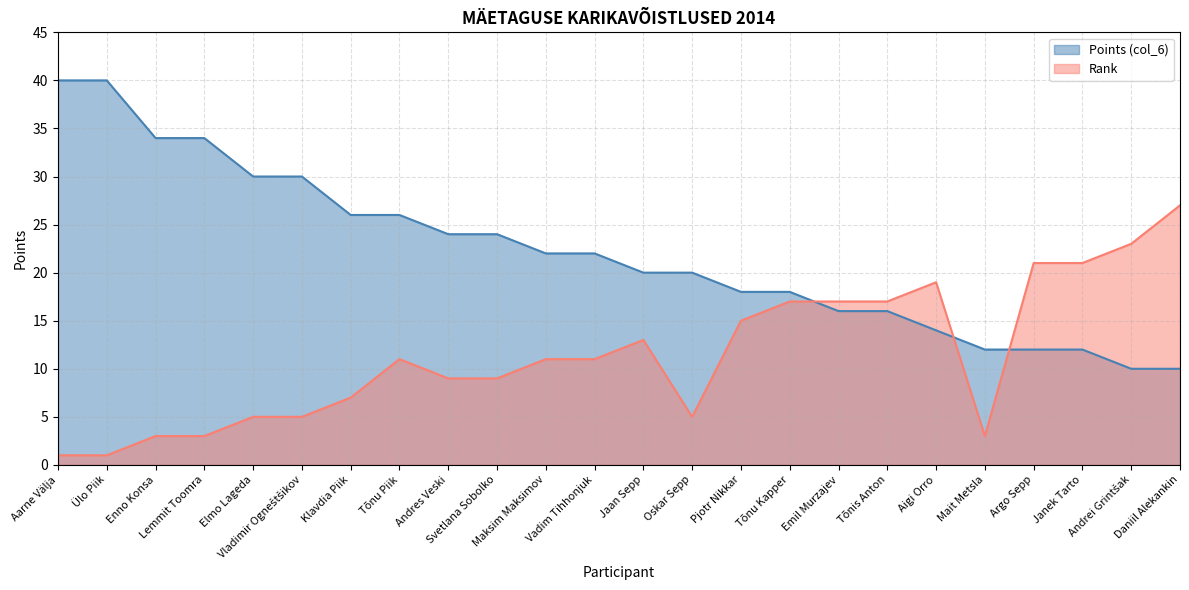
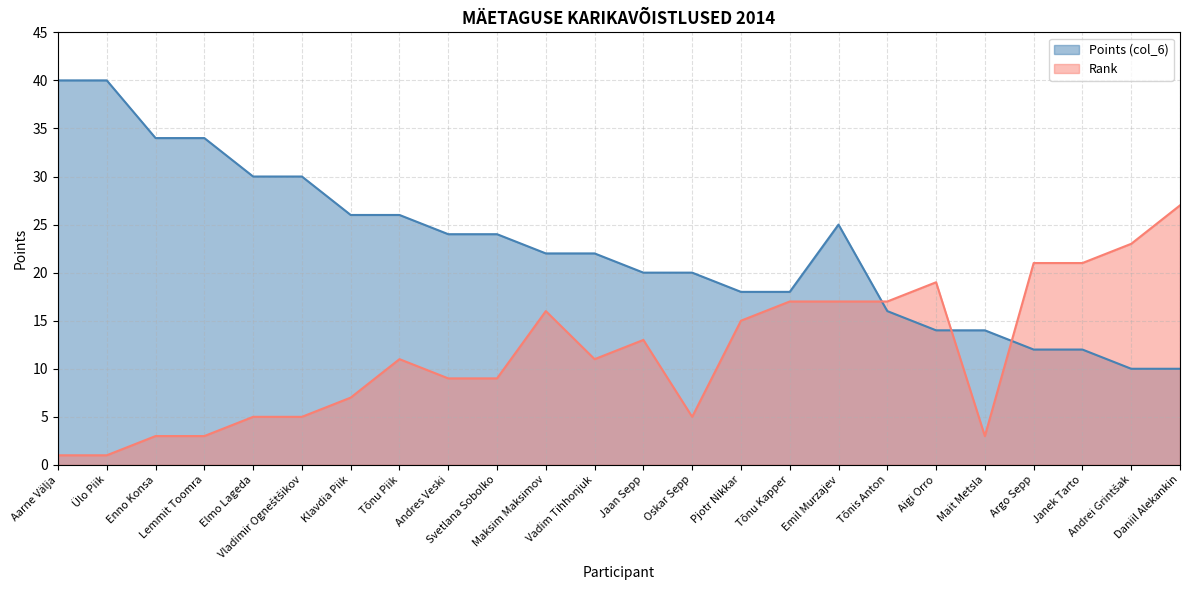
Rank, Maksim Maksimov: 11 -> 16
Points (col_6), Emil Murzajev: 16 -> 25
Points (col_6), Mait Metsla: 12 -> 14
